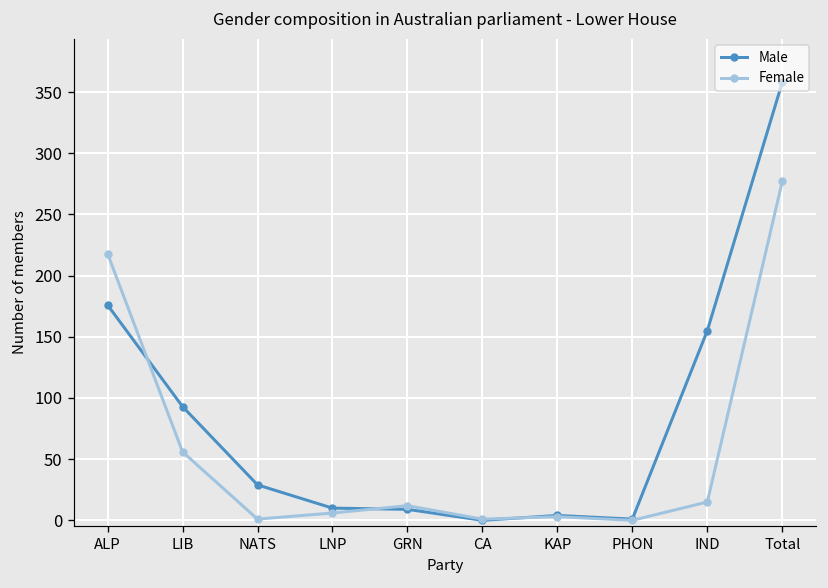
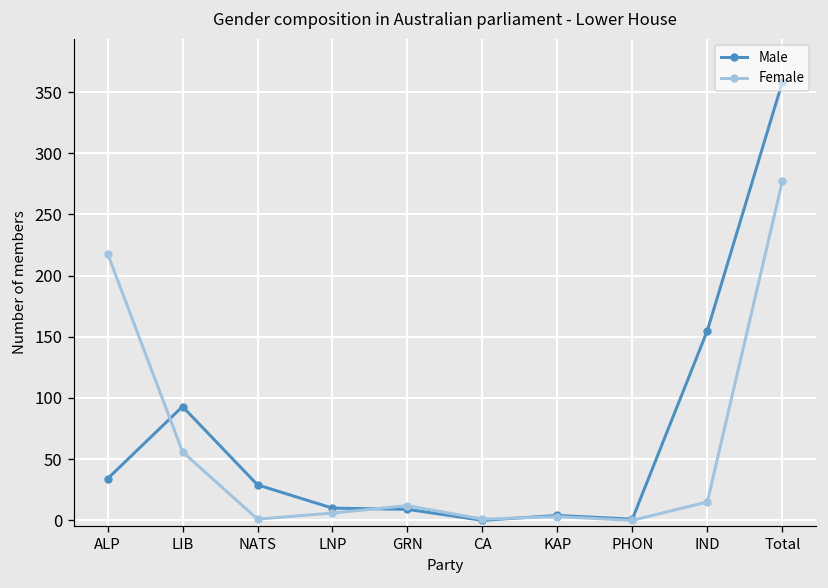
Male, ALP: 176 -> 34
